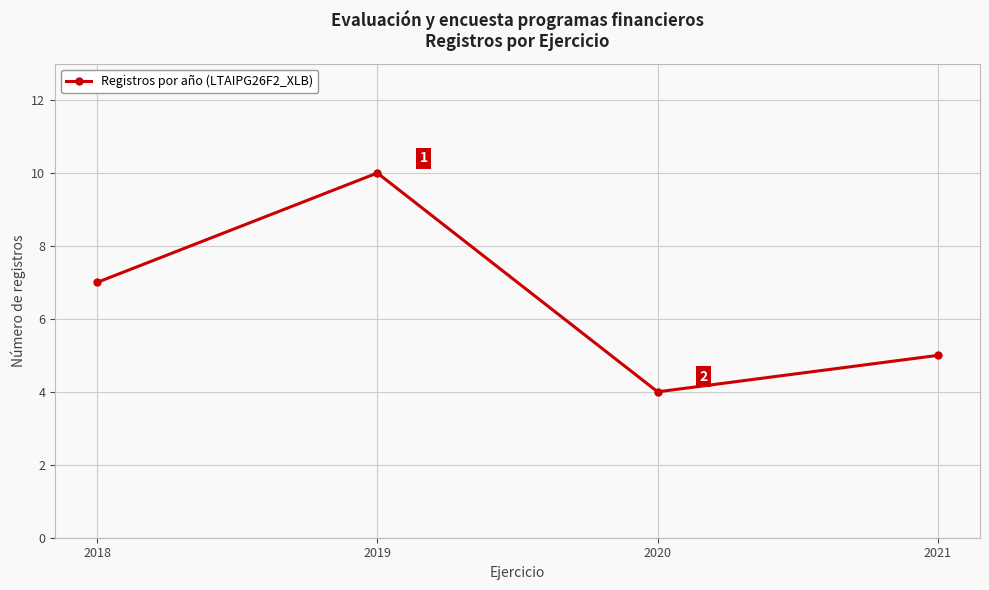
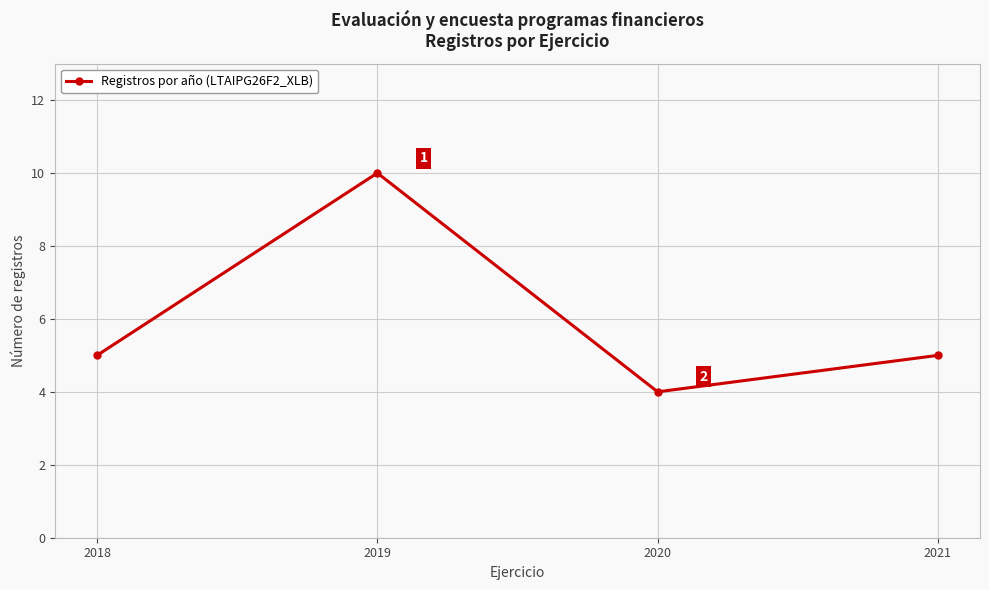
2018: 7 -> 5
